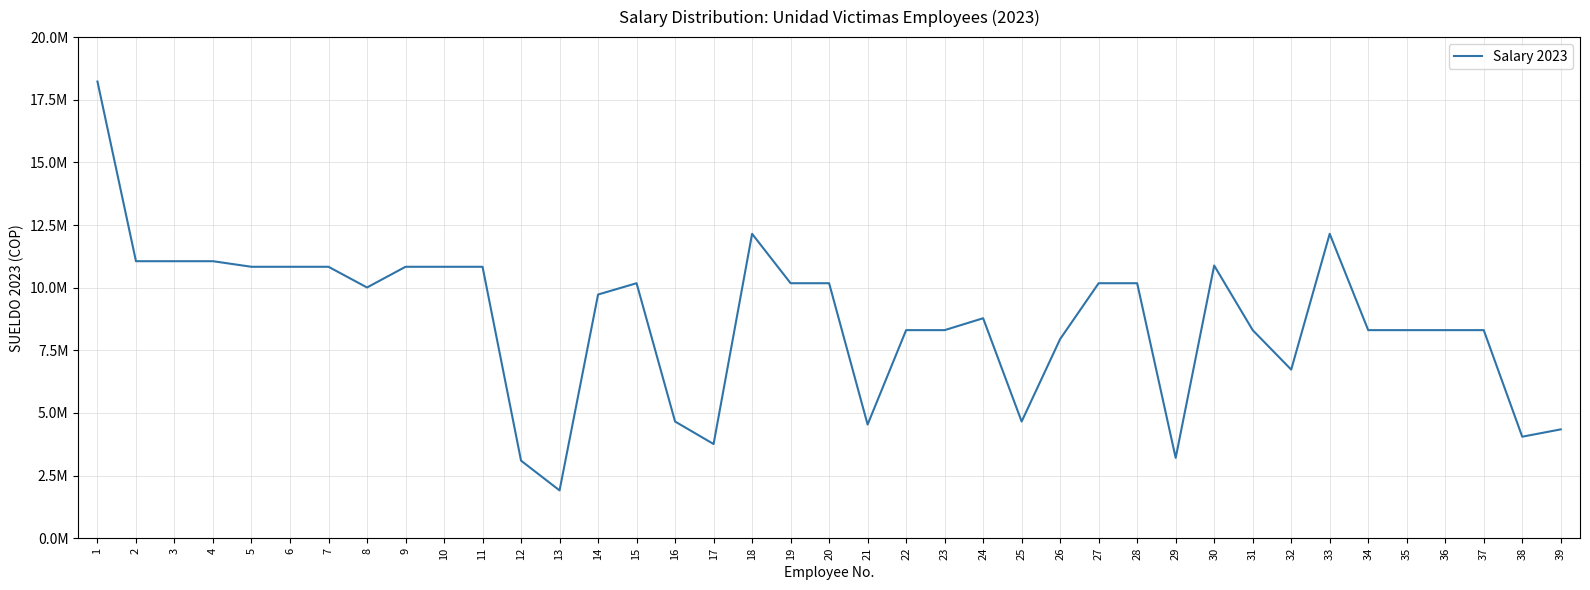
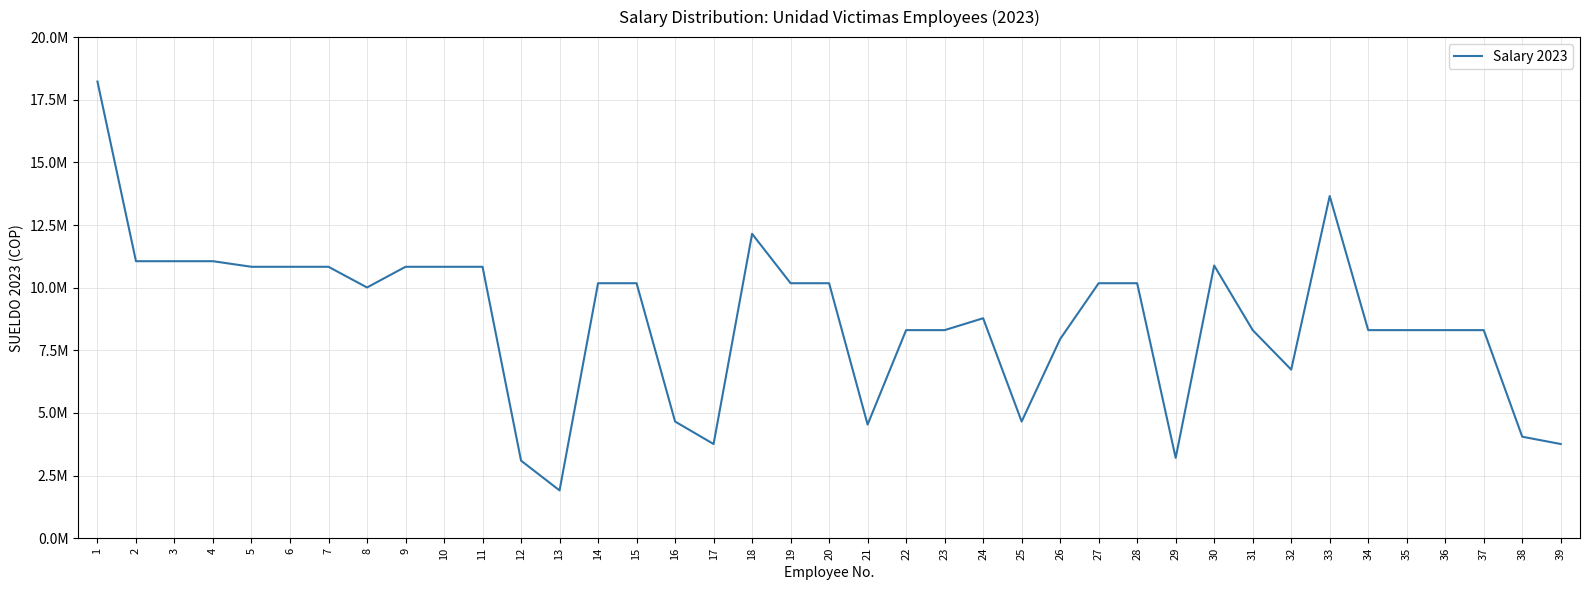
14: 9700000 -> 10200000
33: 12100000 -> 13700000
39: 4300000 -> 3800000
